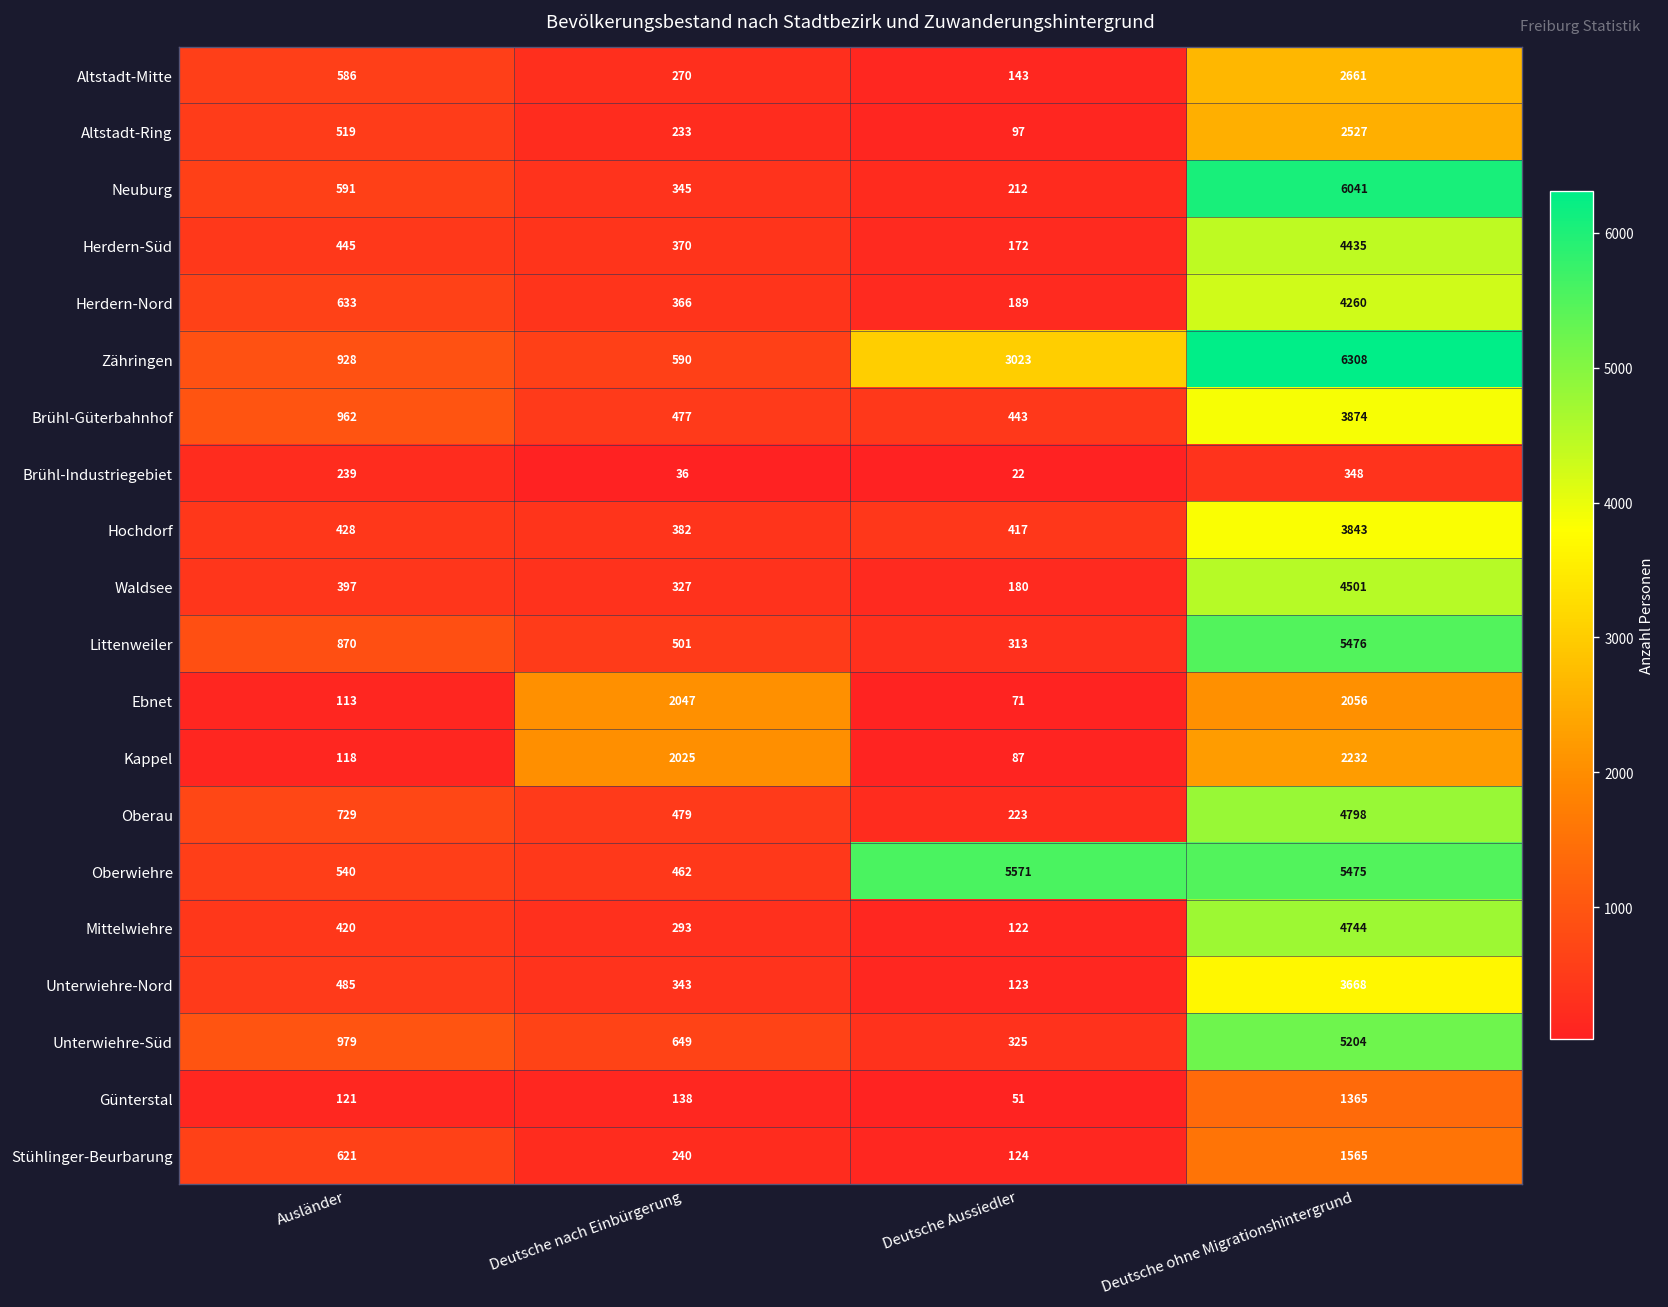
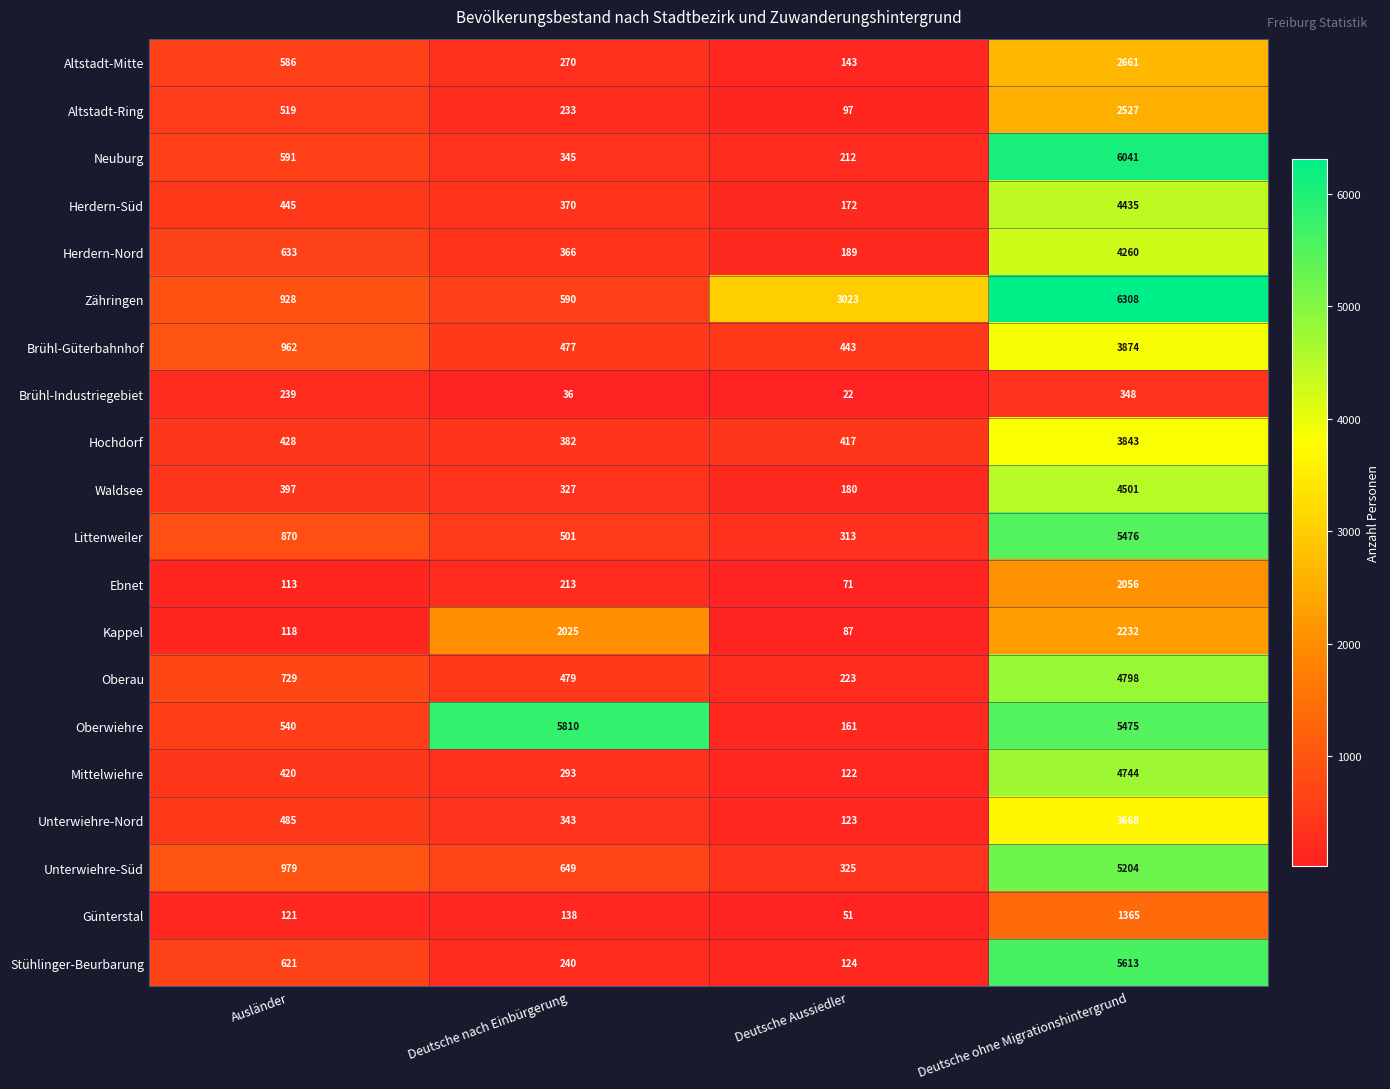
Ebnet, Deutsche nach Einbürgerung: 2047 -> 213
Oberwiehre, Deutsche nach Einbürgerung: 462 -> 5810
Oberwiehre, Deutsche Aussiedler: 5571 -> 161
Stühlinger-Beurbarung, Deutsche ohne Migrationshintergrund: 1565 -> 5613
